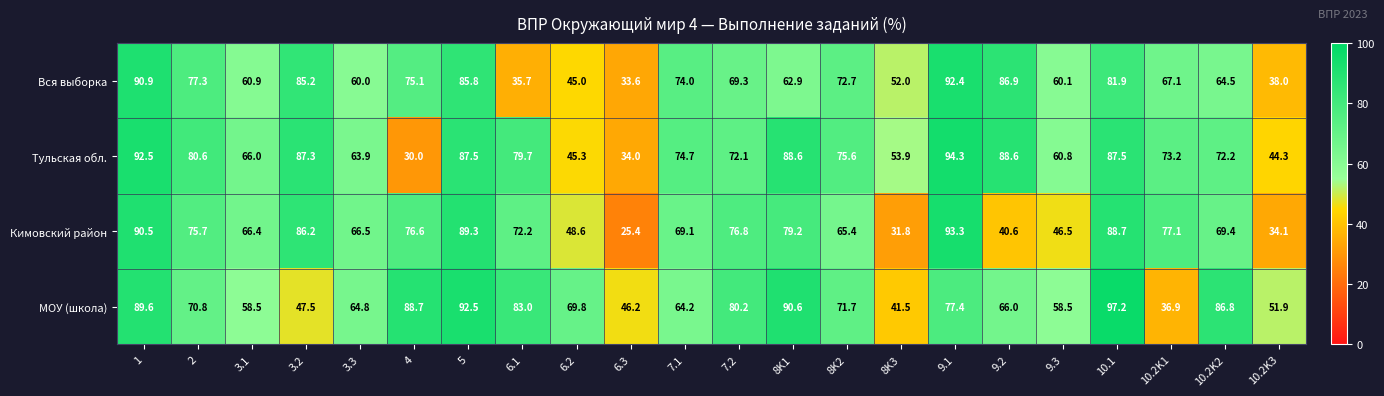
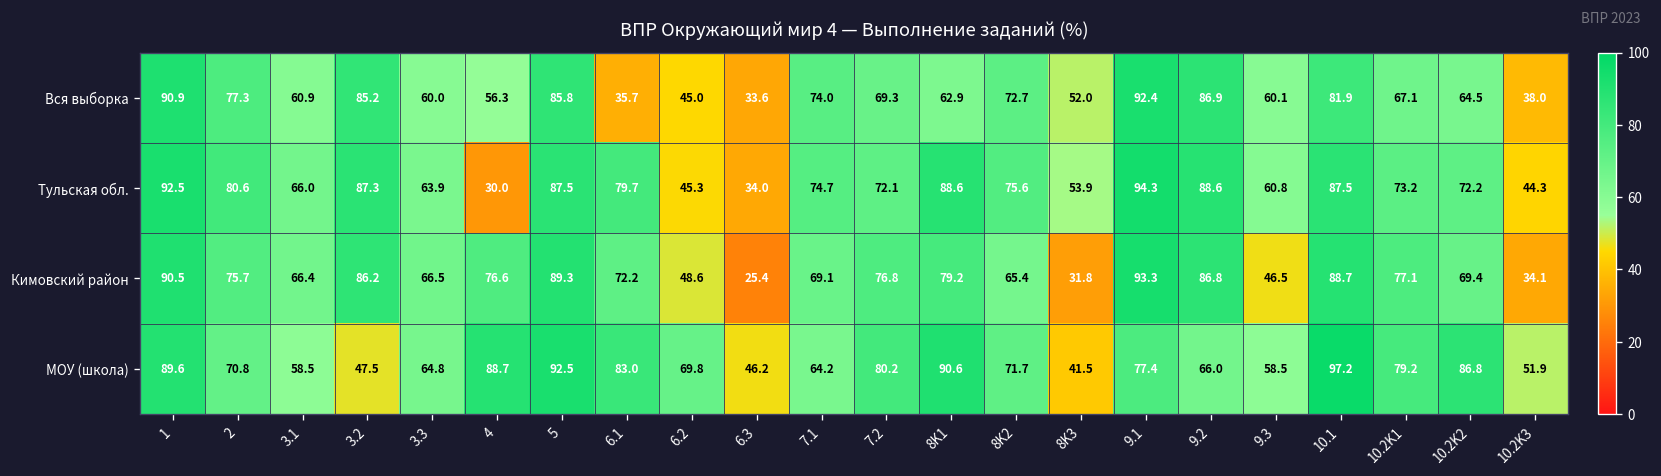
Вся выборка, 4: 75.1 -> 56.3
Кимовский район, 9.2: 40.6 -> 86.8
МОУ (школа), 10.2K1: 36.9 -> 79.2
